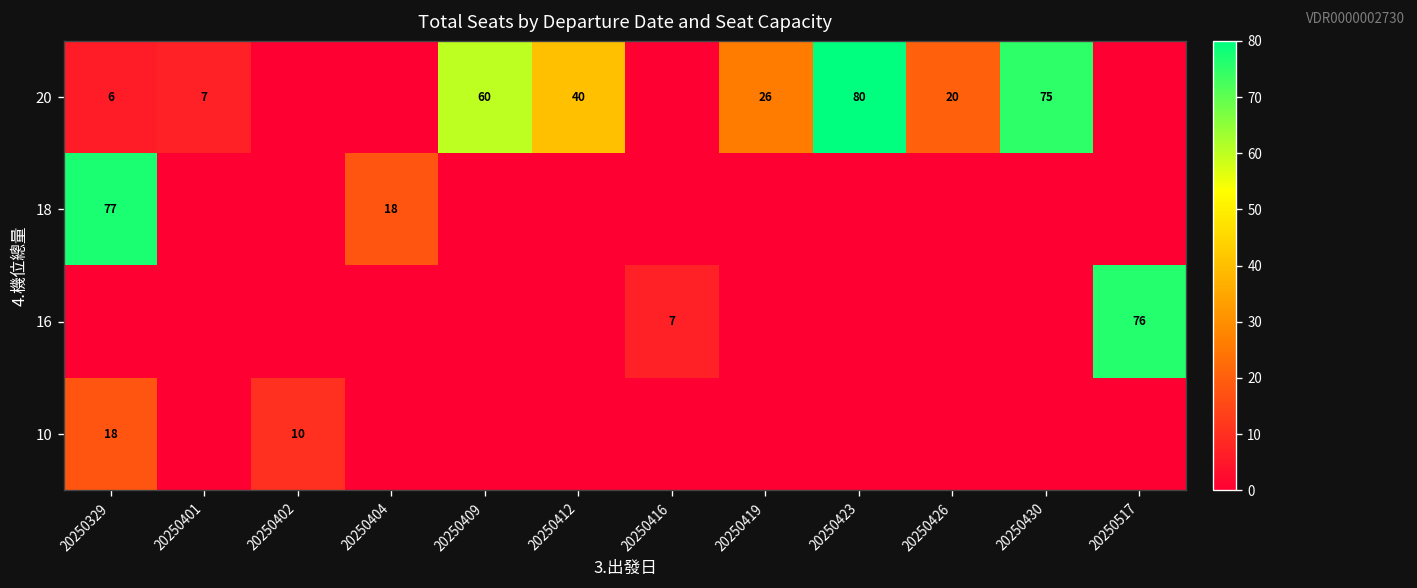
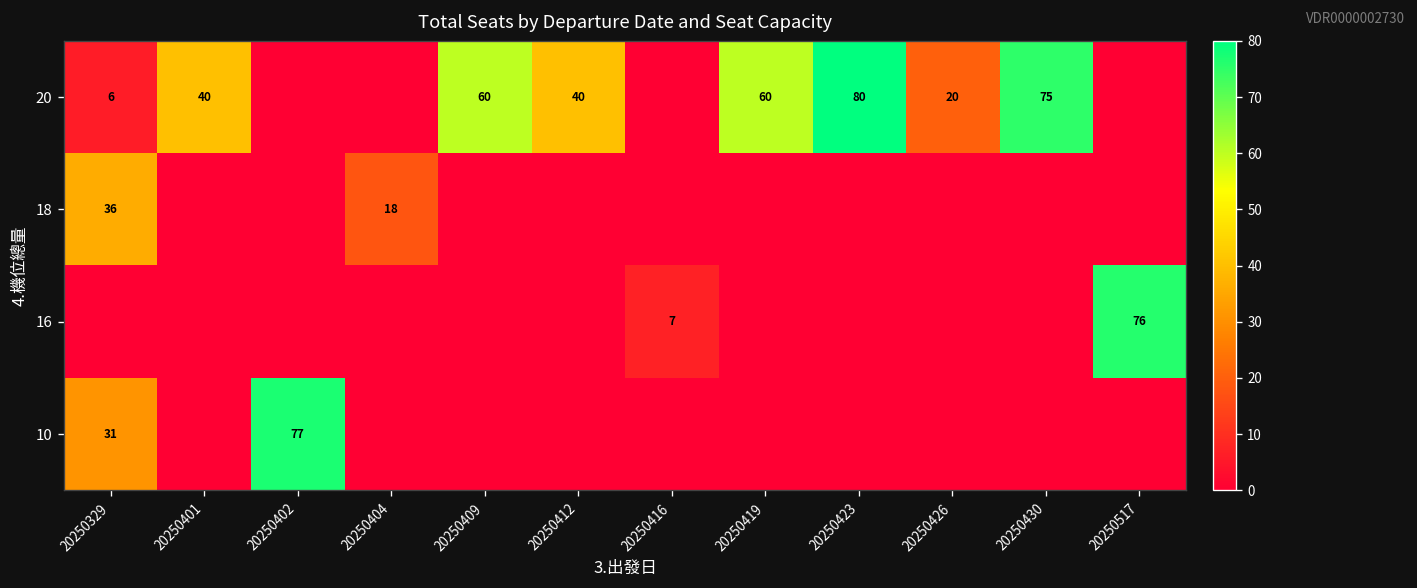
20, 20250401: 7 -> 40
20, 20250419: 26 -> 60
18, 20250329: 77 -> 36
10, 20250329: 18 -> 31
10, 20250402: 10 -> 77
